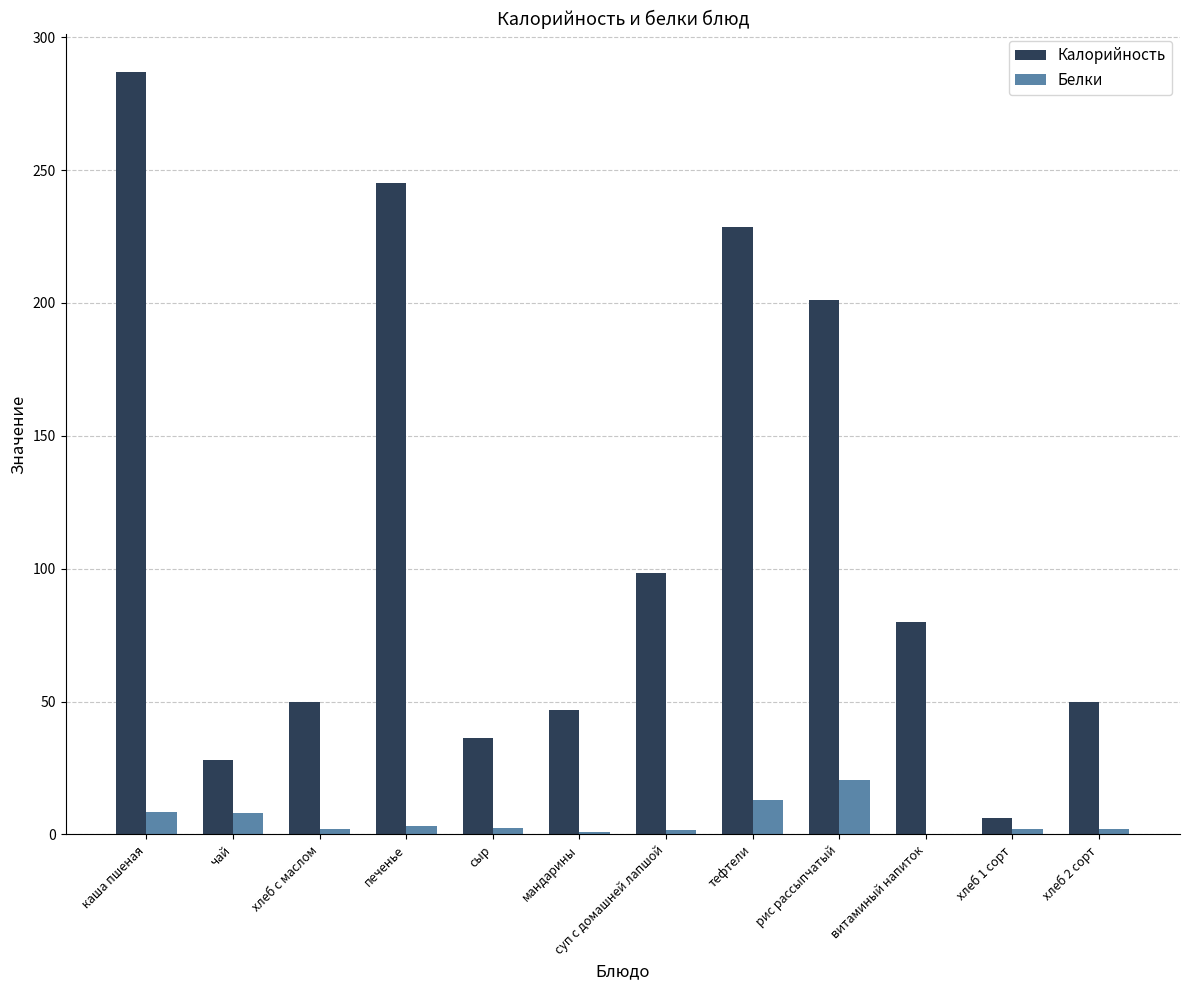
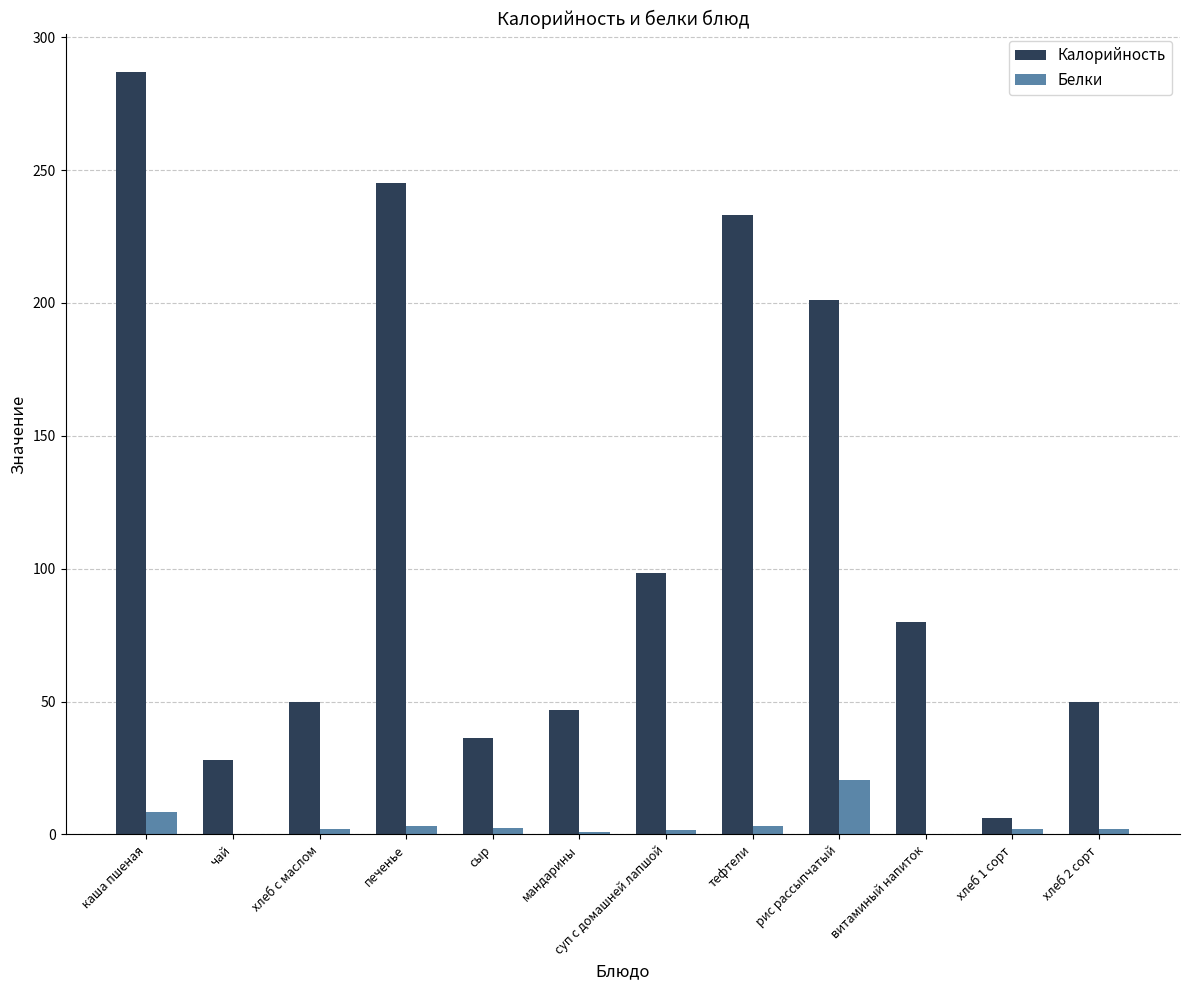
Белки, чай: 8 -> 0
Калорийность, тефтели: 229 -> 233
Белки, тефтели: 13 -> 3
